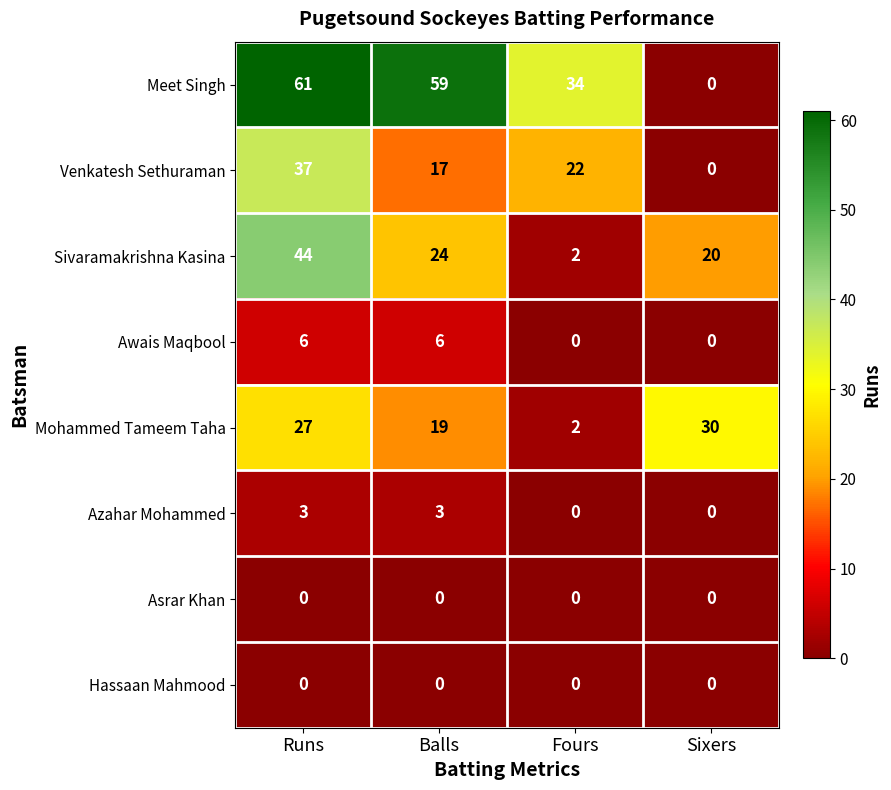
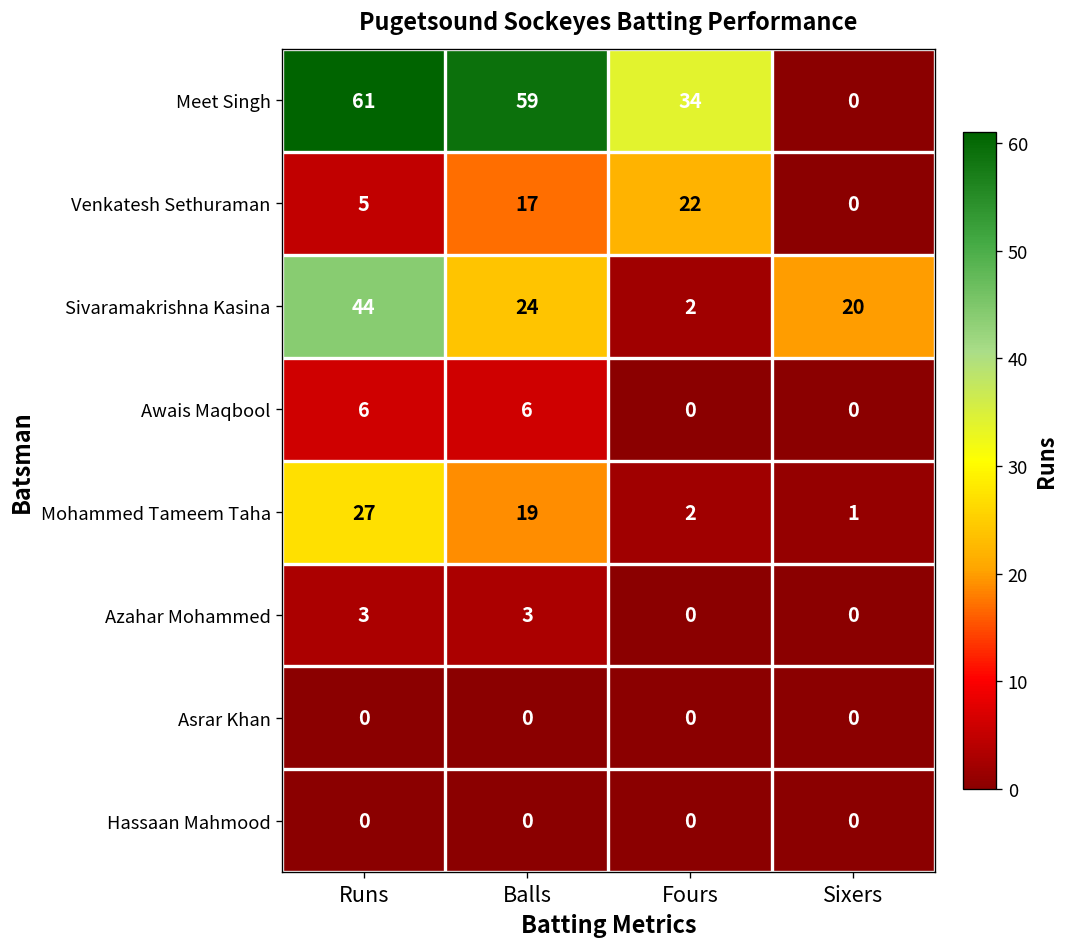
Venkatesh Sethuraman, Runs: 37 -> 5
Mohammed Tameem Taha, Sixers: 30 -> 1
